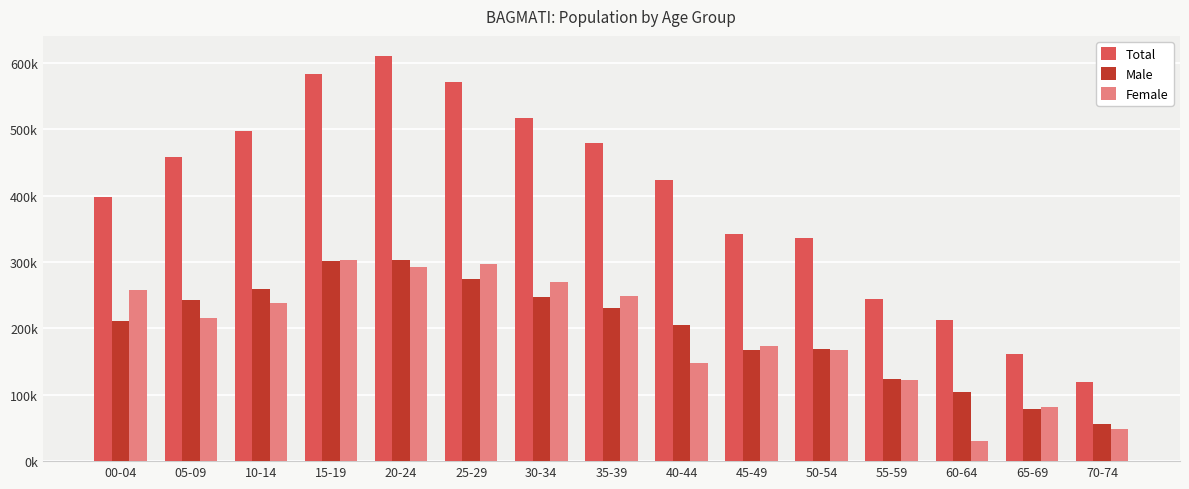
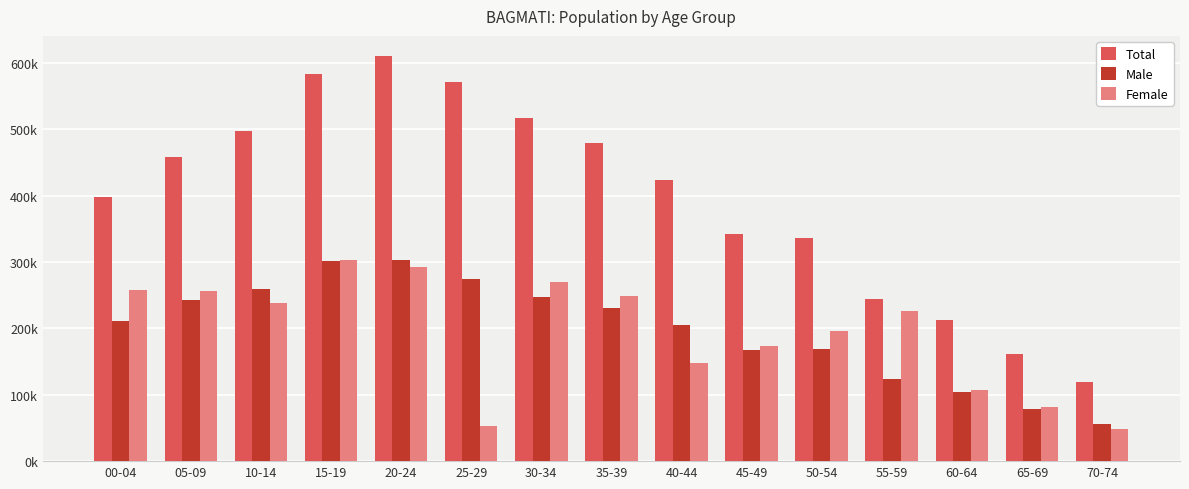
Female, 05-09: 220000 -> 260000
Female, 25-29: 300000 -> 50000
Female, 50-54: 170000 -> 200000
Female, 55-59: 120000 -> 230000
Female, 60-64: 30000 -> 110000
